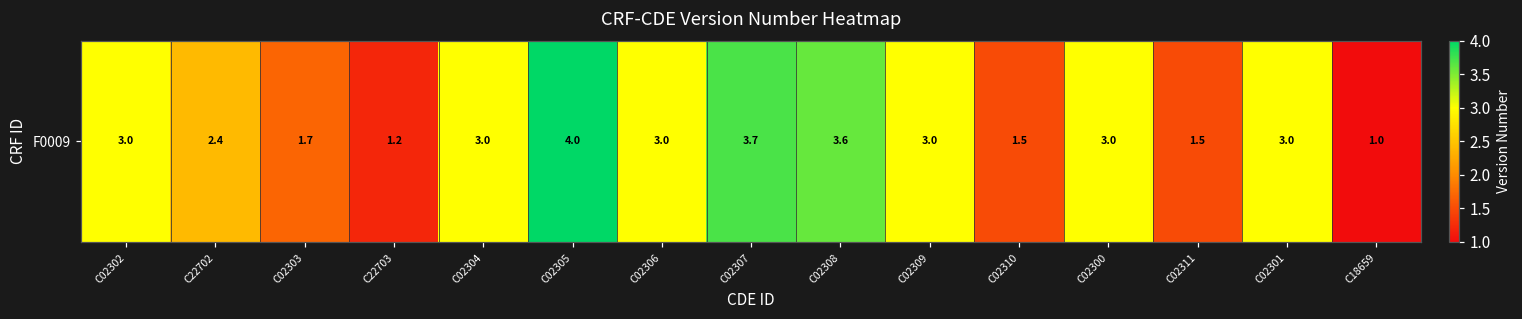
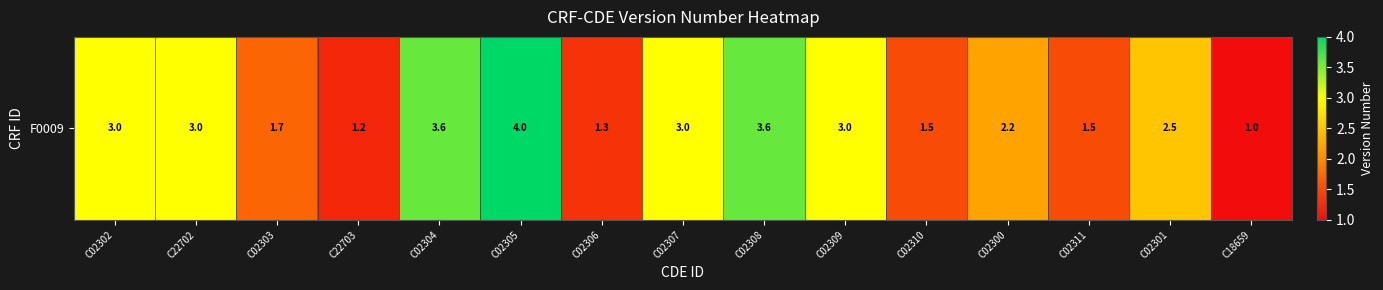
F0009, C22702: 2.4 -> 3.0
F0009, C02304: 3.0 -> 3.6
F0009, C02306: 3.0 -> 1.3
F0009, C02307: 3.7 -> 3.0
F0009, C02300: 3.0 -> 2.2
F0009, C02301: 3.0 -> 2.5
